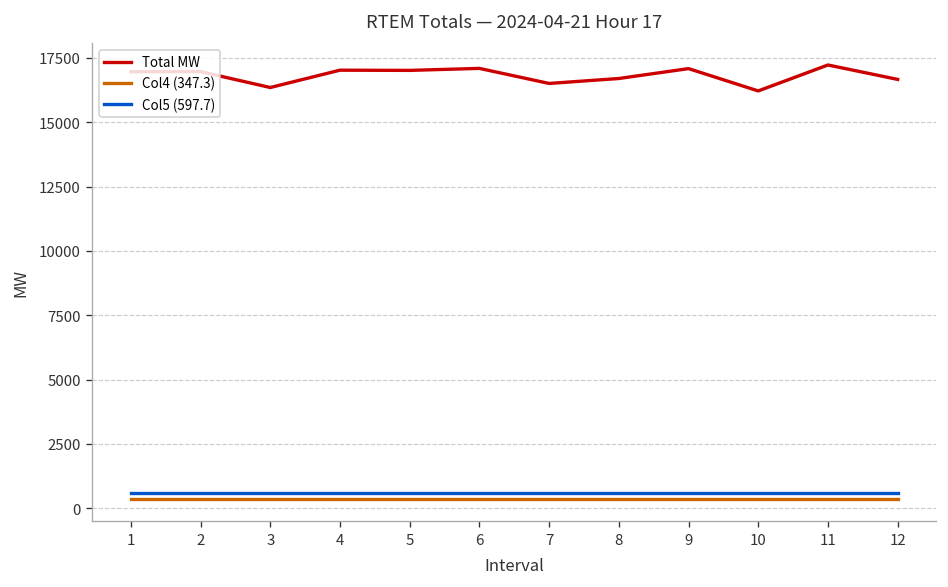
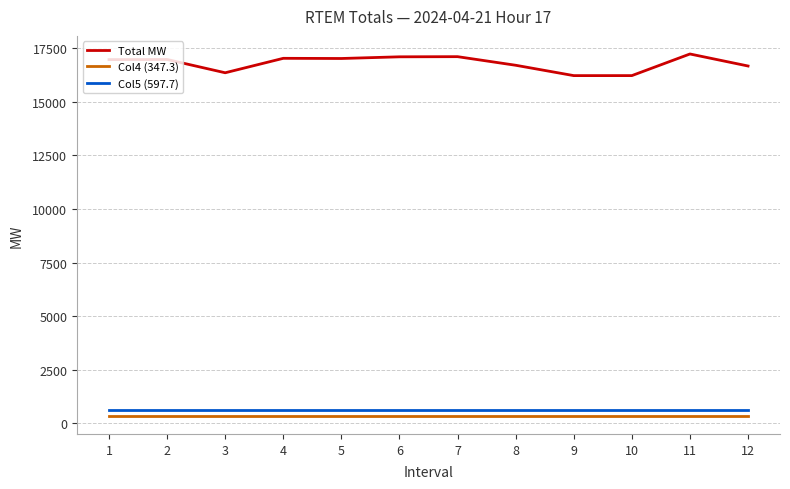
Total MW, 7: 16500 -> 17100
Total MW, 9: 17100 -> 16200
